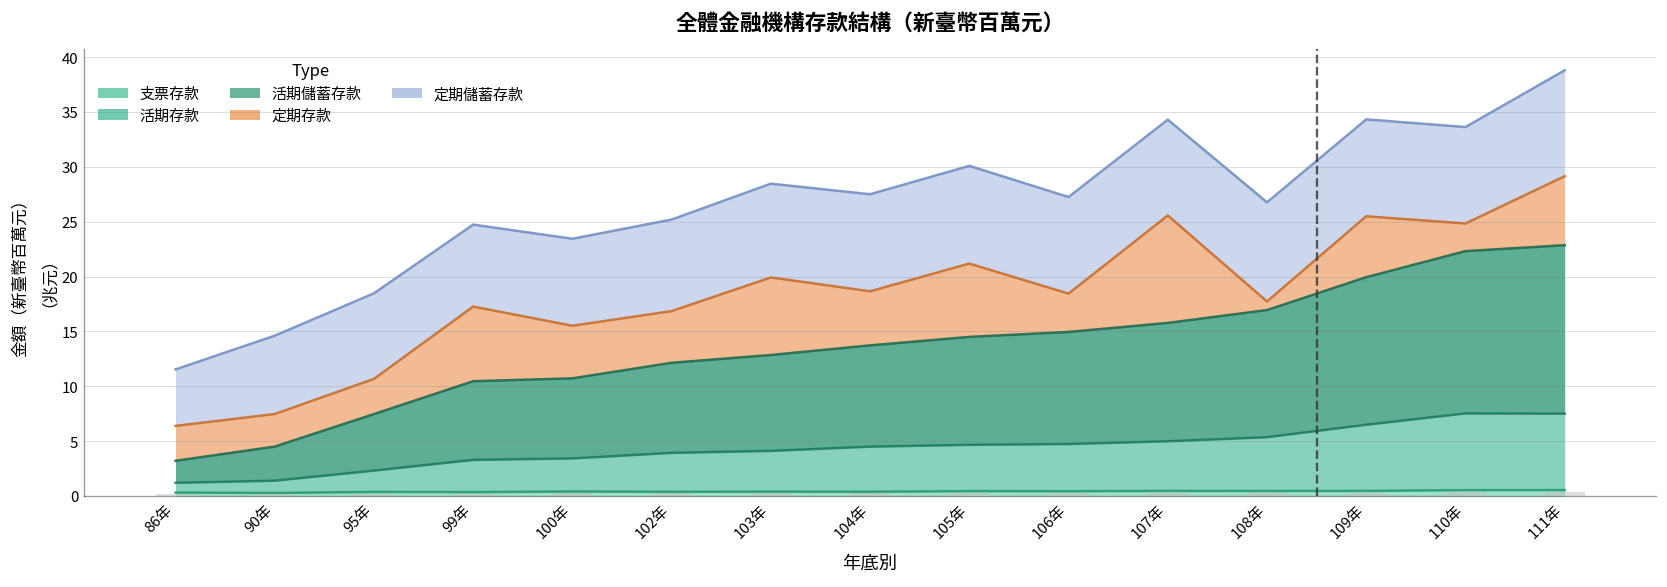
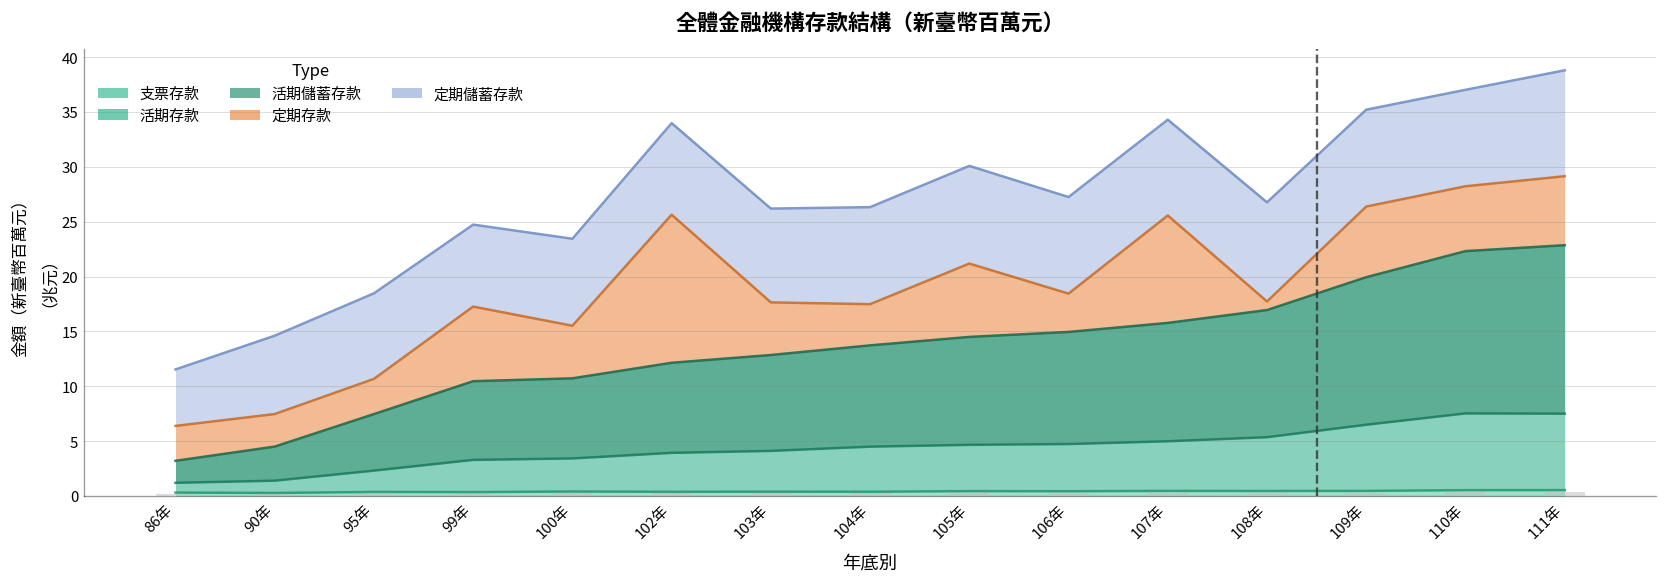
定期存款, 102年: 5 -> 13
定期存款, 103年: 7 -> 5
定期存款, 104年: 5 -> 4
定期存款, 109年: 5.6 -> 6.4
定期存款, 110年: 3 -> 6
